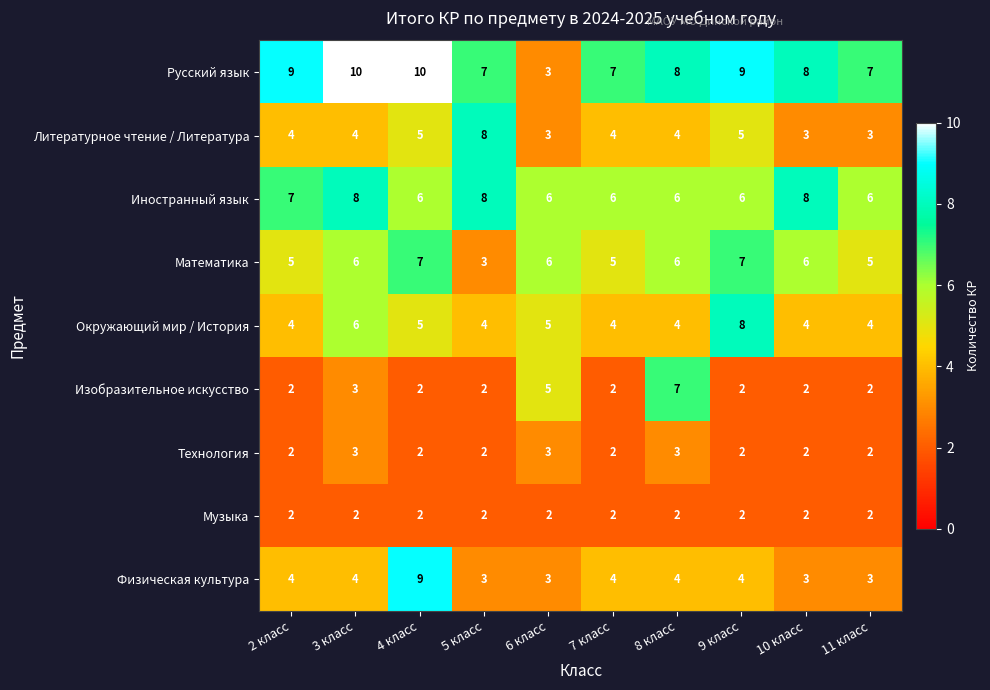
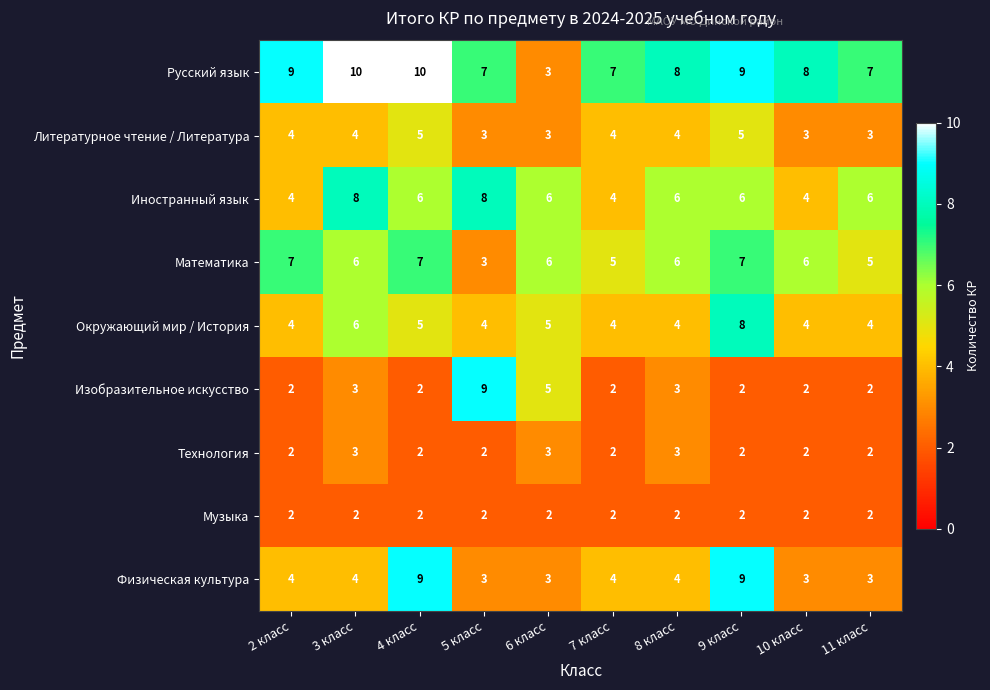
Литературное чтение / Литература, 5 класс: 8 -> 3
Иностранный язык, 2 класс: 7 -> 4
Иностранный язык, 7 класс: 6 -> 4
Иностранный язык, 10 класс: 8 -> 4
Математика, 2 класс: 5 -> 7
Изобразительное искусство, 5 класс: 2 -> 9
Изобразительное искусство, 8 класс: 7 -> 3
Физическая культура, 9 класс: 4 -> 9
